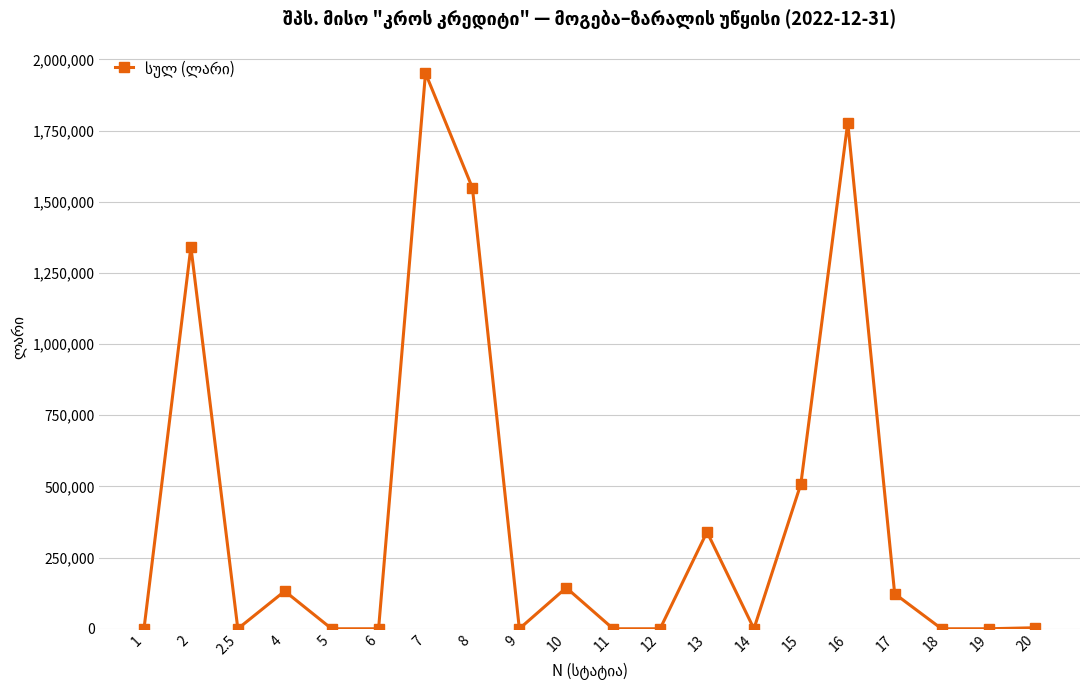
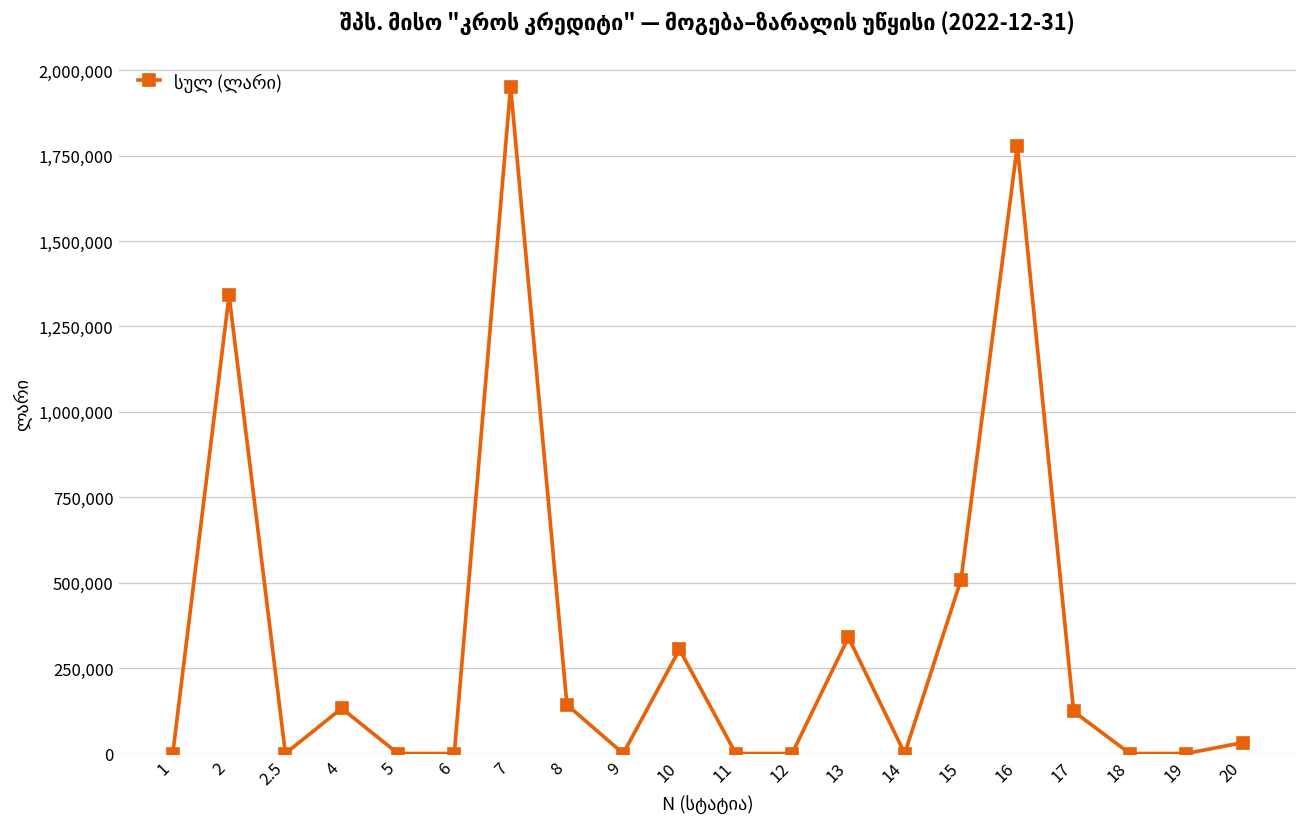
8: 1,550,000 -> 140,000
10: 140,000 -> 300,000
20: 0 -> 30,000
